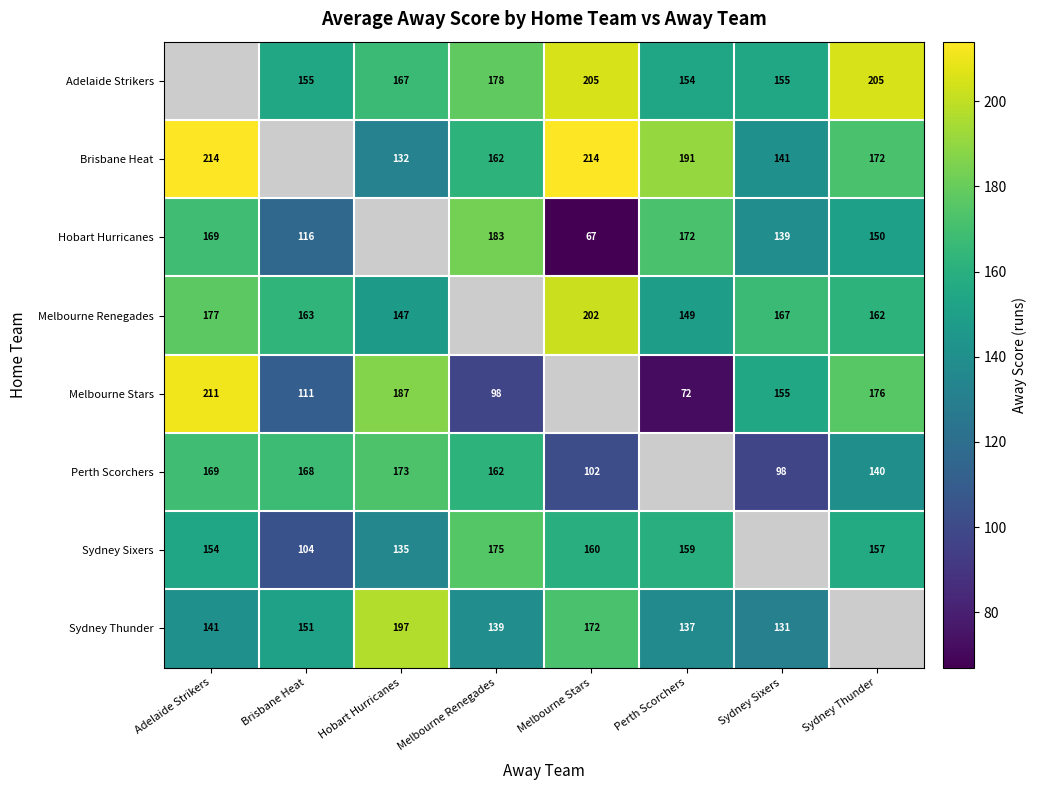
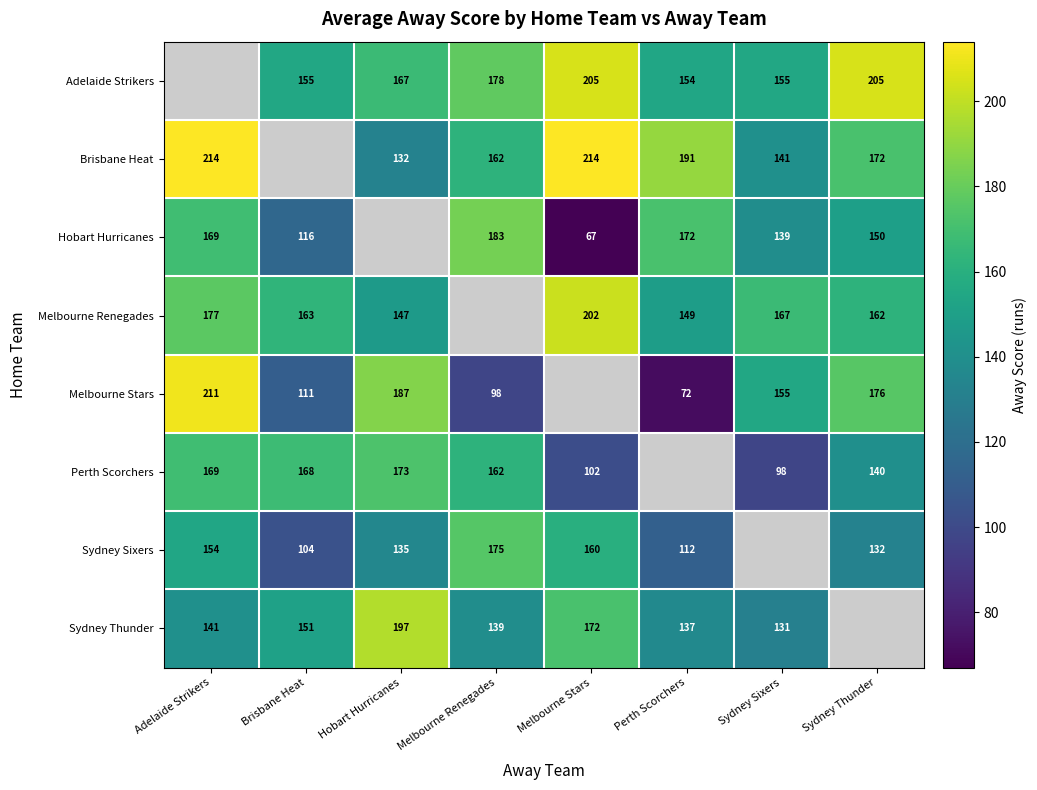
Sydney Sixers, Perth Scorchers: 159 -> 112
Sydney Sixers, Sydney Thunder: 157 -> 132
